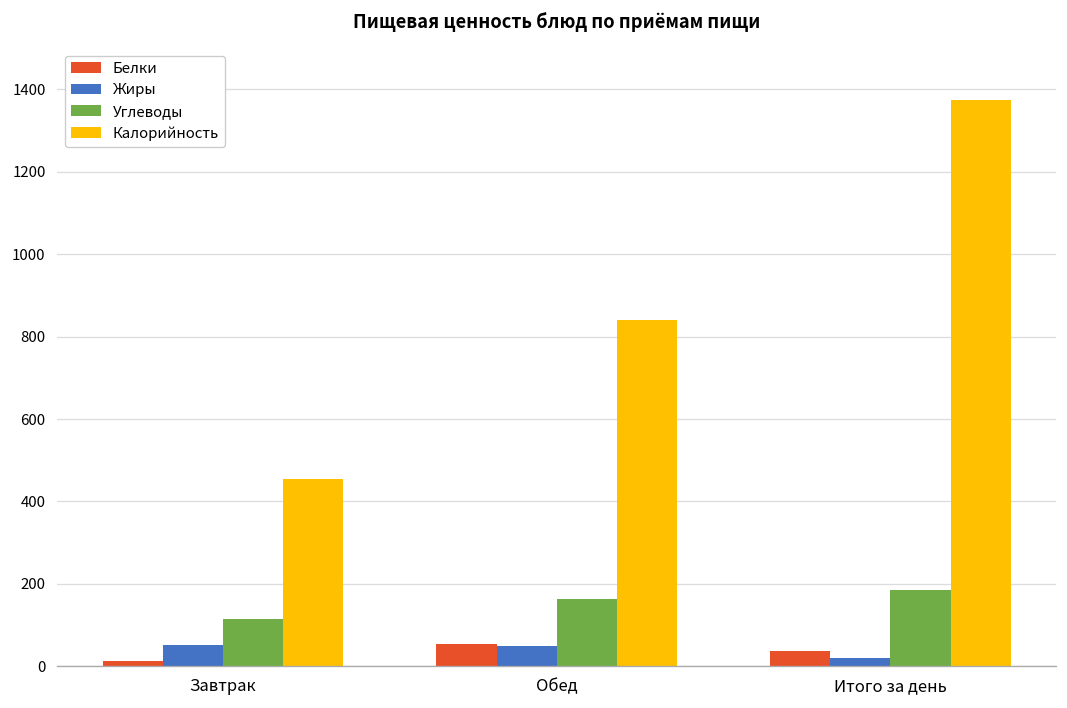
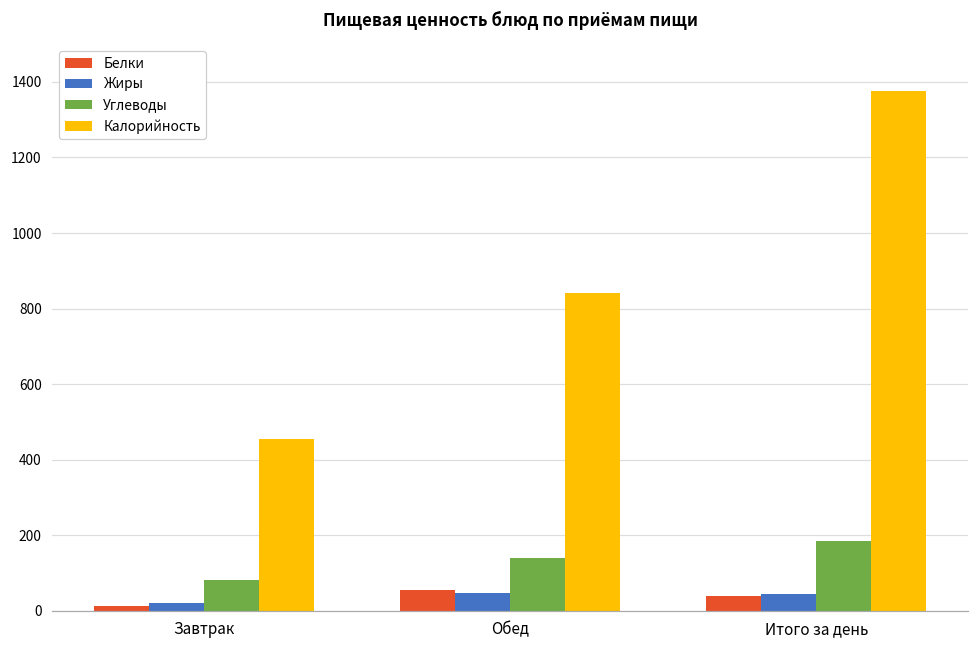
Жиры, Завтрак: 50 -> 20
Углеводы, Завтрак: 120 -> 80
Углеводы, Обед: 160 -> 140
Жиры, Итого за день: 20 -> 40
